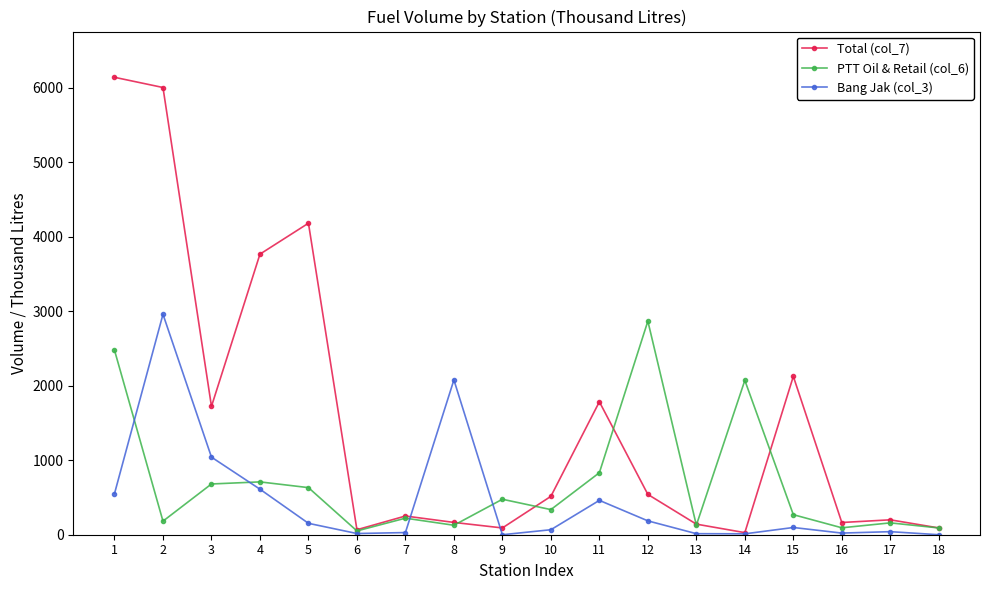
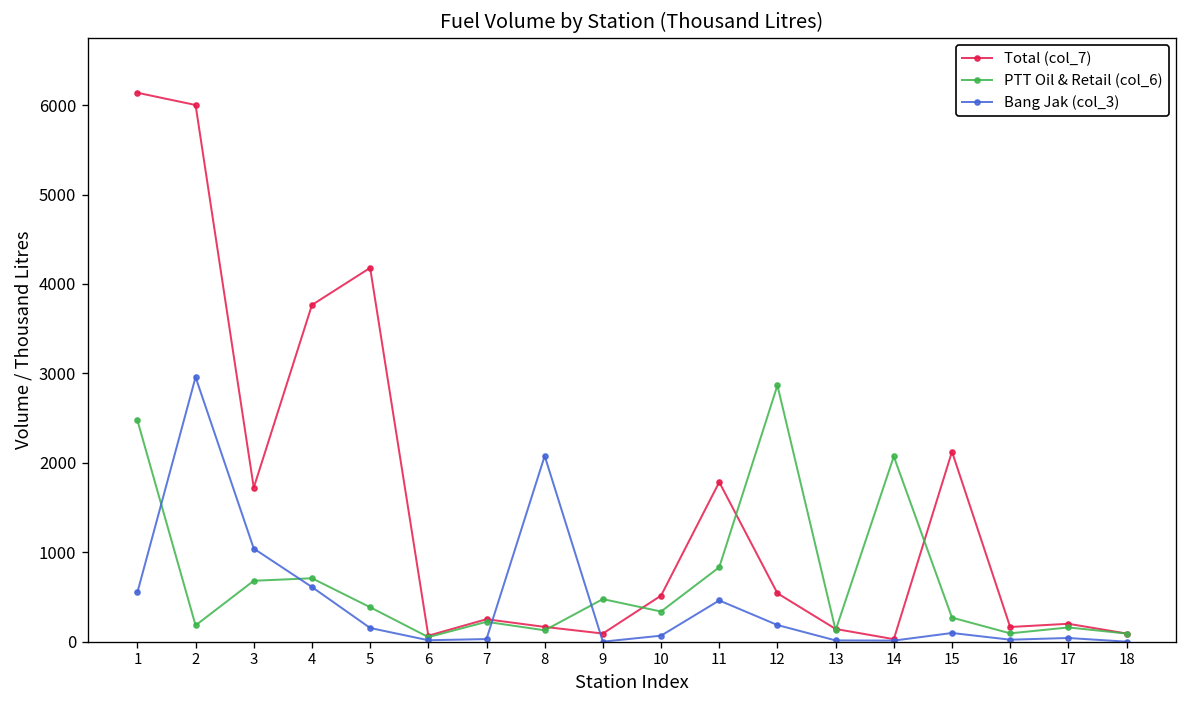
PTT Oil & Retail (col_6), 5: 600 -> 400
